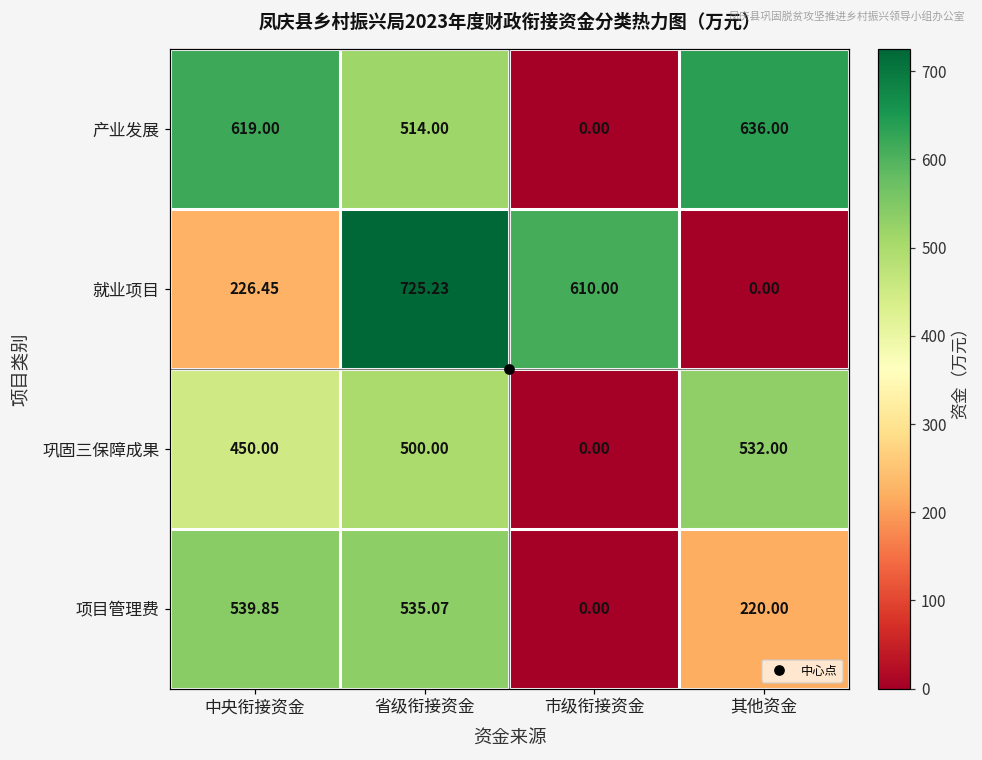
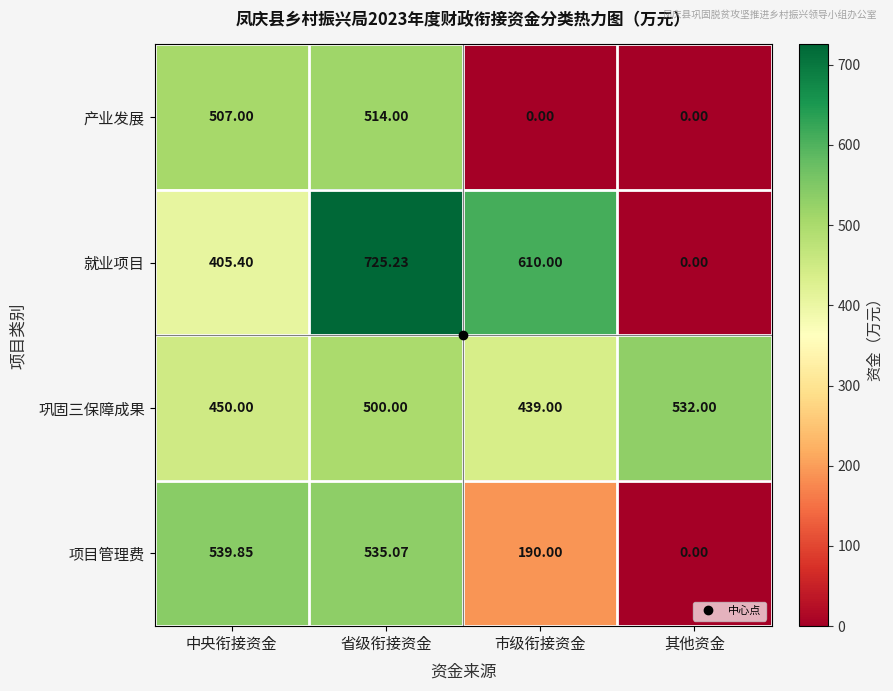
产业发展, 中央衔接资金: 619.00 -> 507.00
产业发展, 其他资金: 636.00 -> 0.00
就业项目, 中央衔接资金: 226.45 -> 405.40
巩固三保障成果, 市级衔接资金: 0.00 -> 439.00
项目管理费, 市级衔接资金: 0.00 -> 190.00
项目管理费, 其他资金: 220.00 -> 0.00
